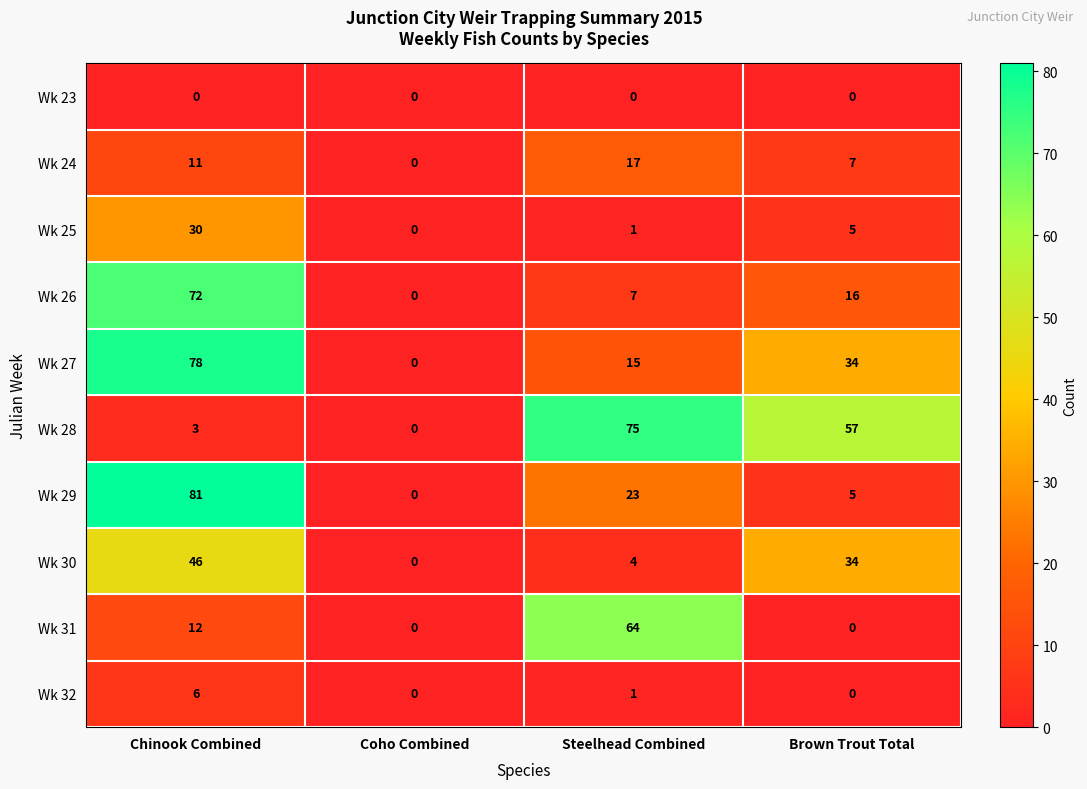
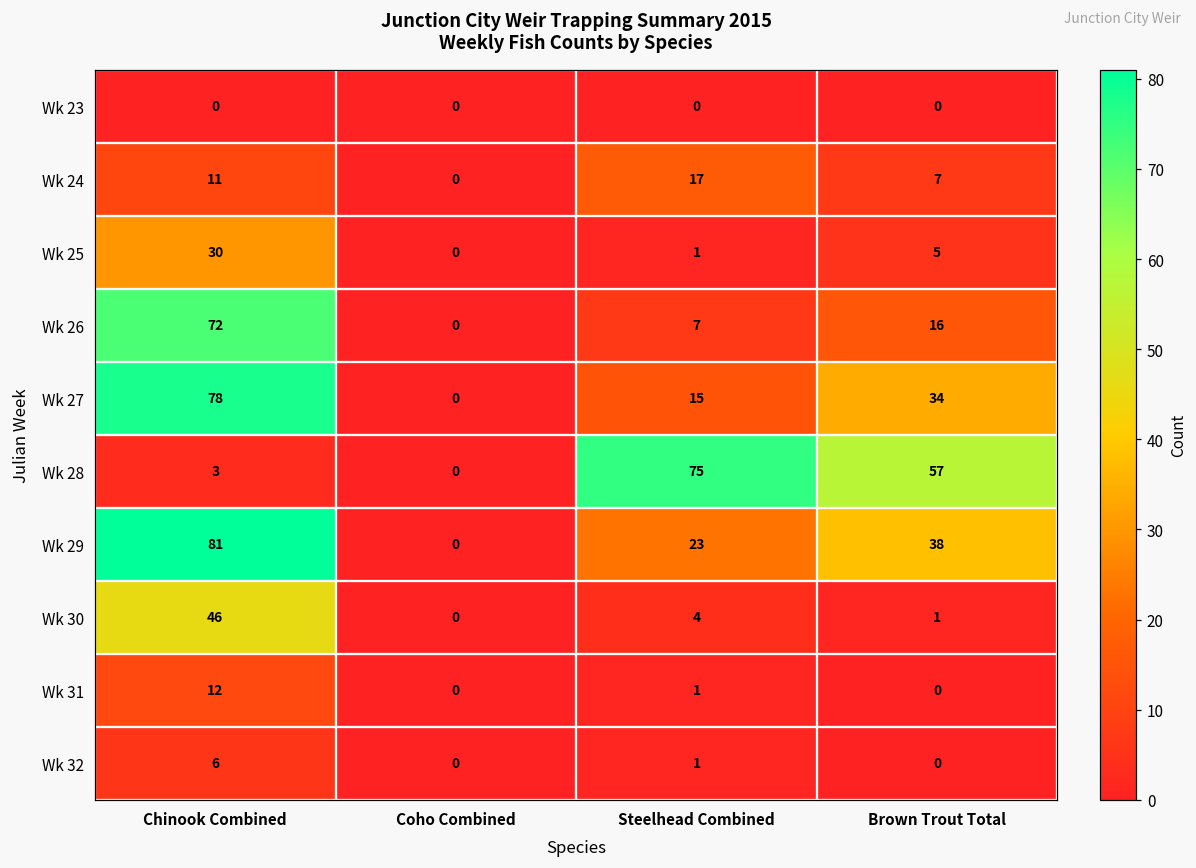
Wk 29, Brown Trout Total: 5 -> 38
Wk 30, Brown Trout Total: 34 -> 1
Wk 31, Steelhead Combined: 64 -> 1
